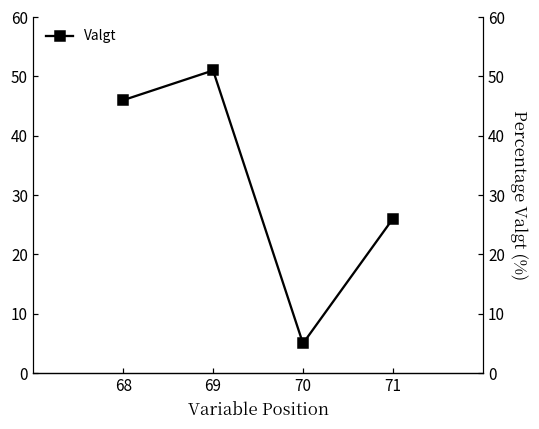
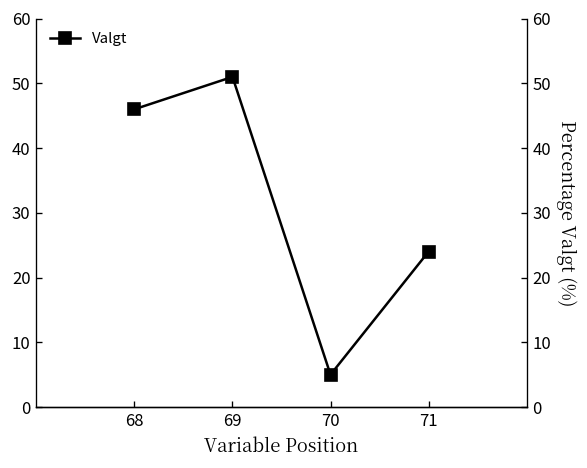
71: 26 -> 24
